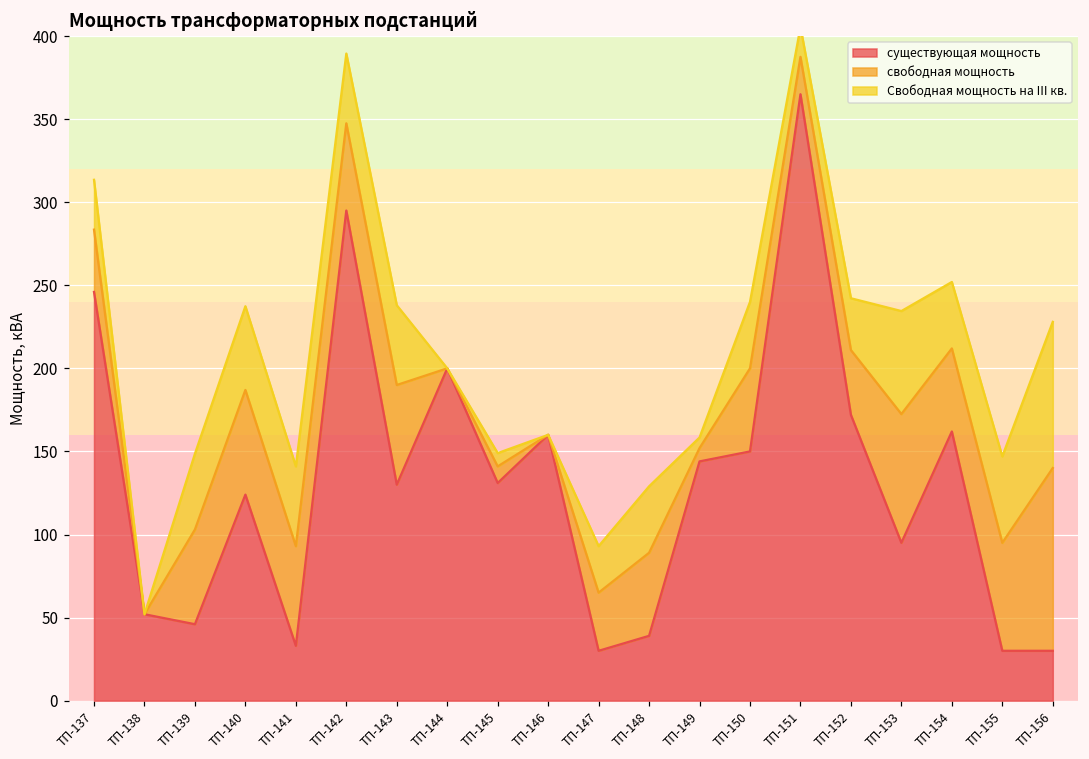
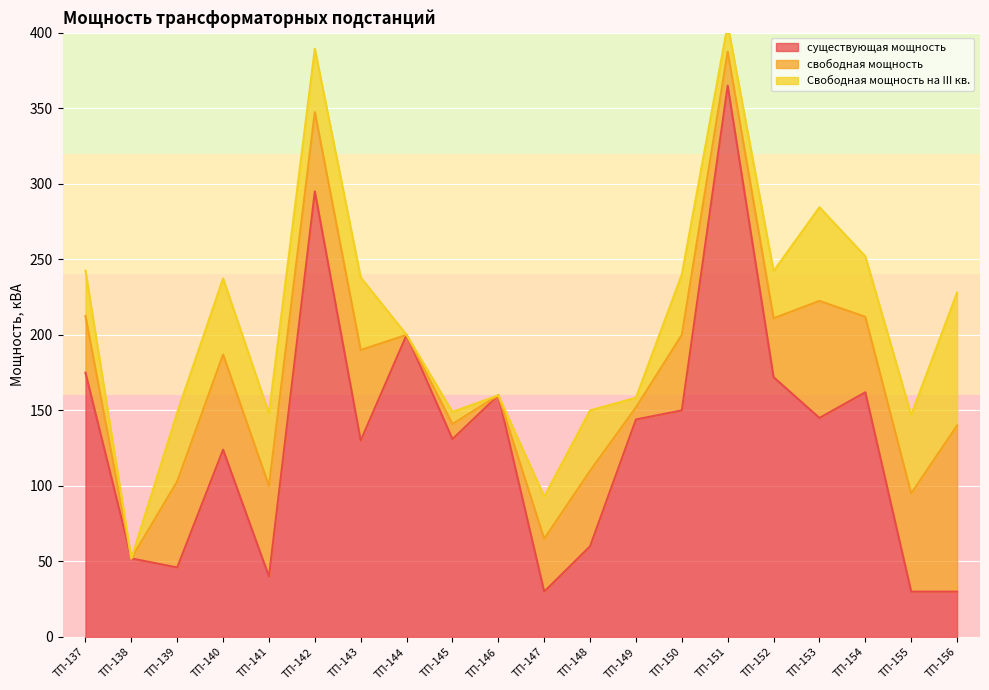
существующая мощность, ТП-137: 246 -> 175
существующая мощность, ТП-141: 33 -> 40
существующая мощность, ТП-148: 39 -> 60
существующая мощность, ТП-153: 95 -> 145
